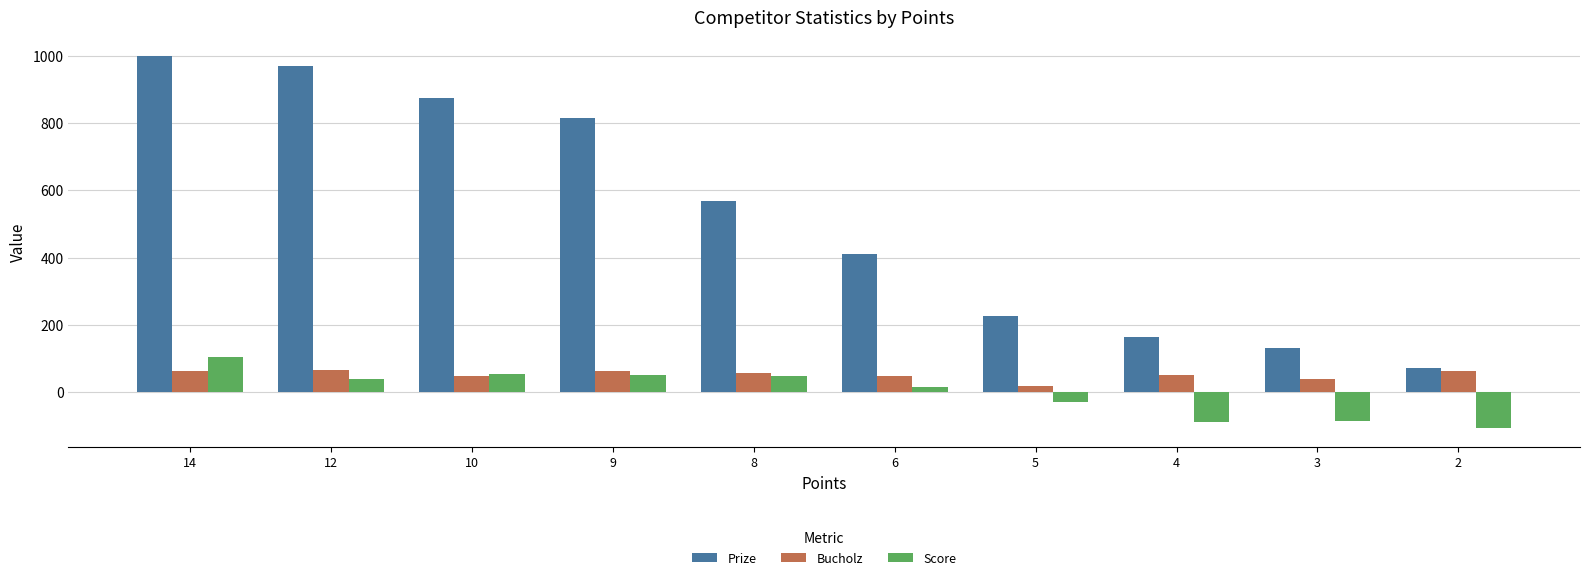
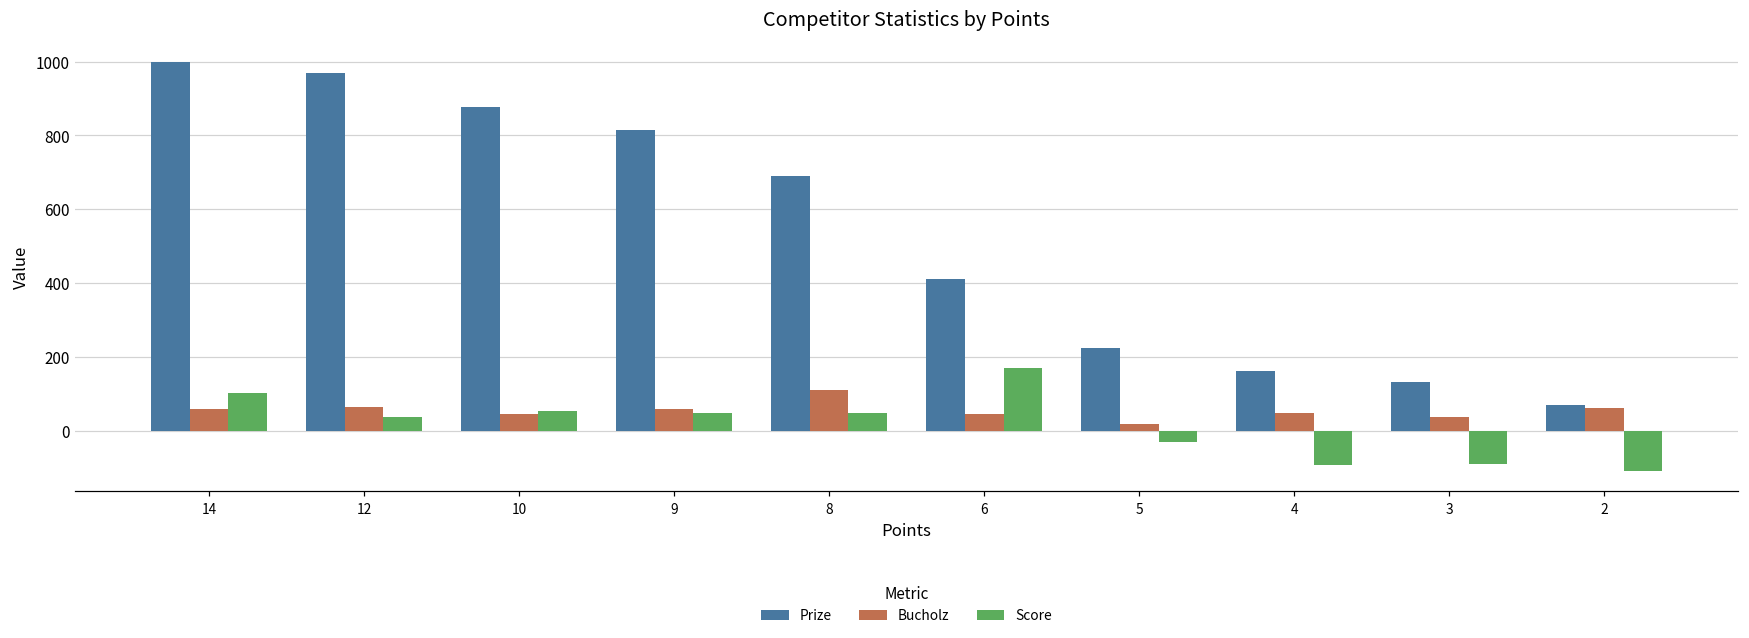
Prize, 8: 570 -> 690
Bucholz, 8: 60 -> 110
Score, 6: 20 -> 170
